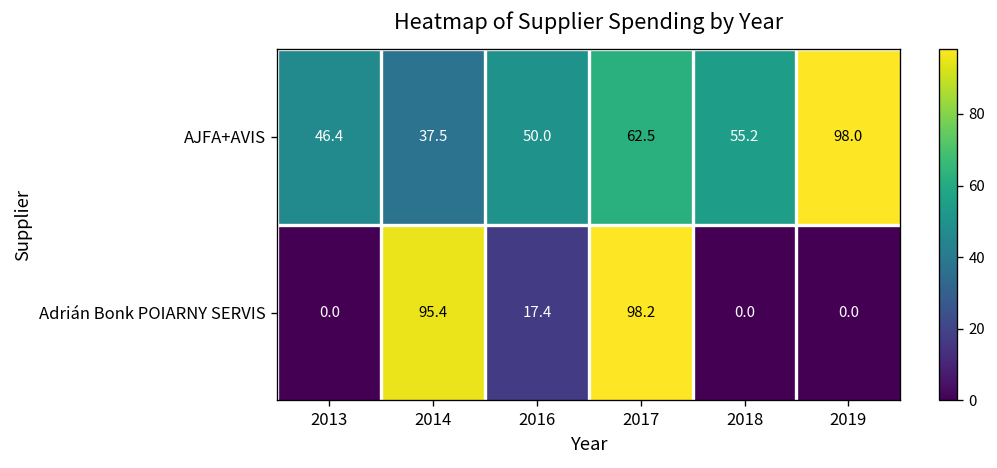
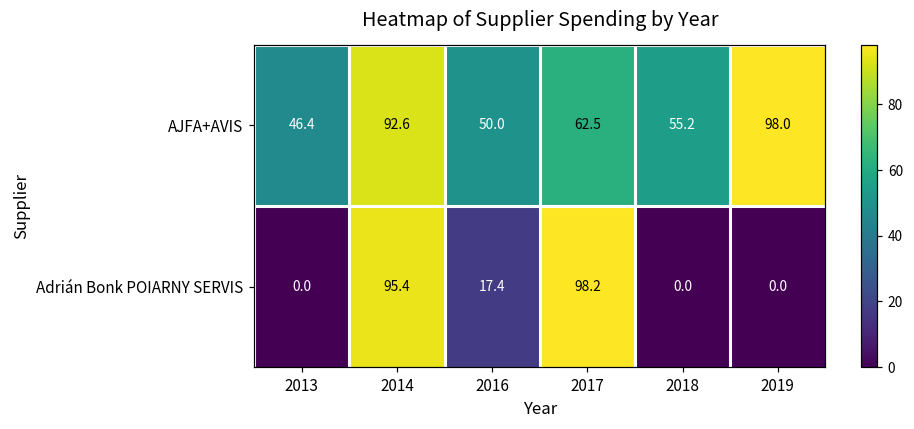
AJFA+AVIS, 2014: 37.5 -> 92.6
